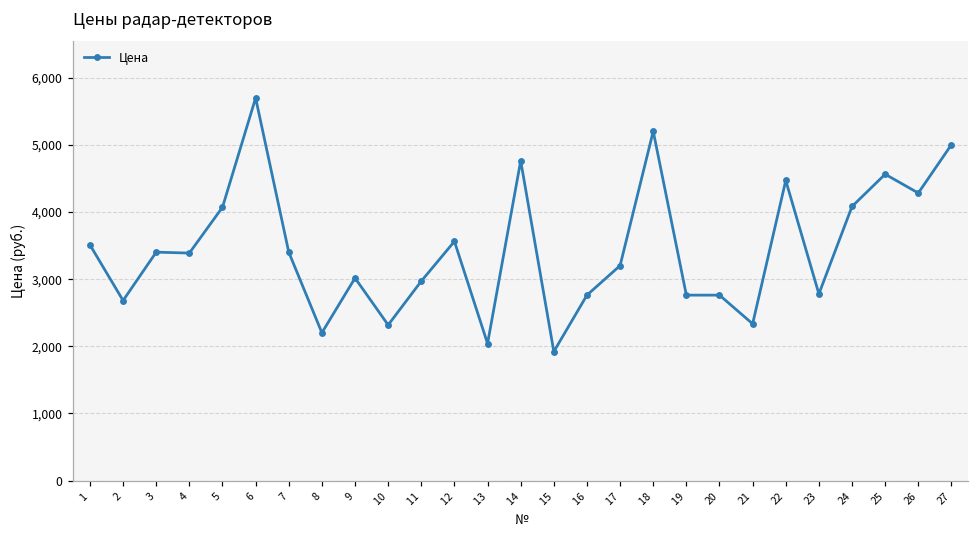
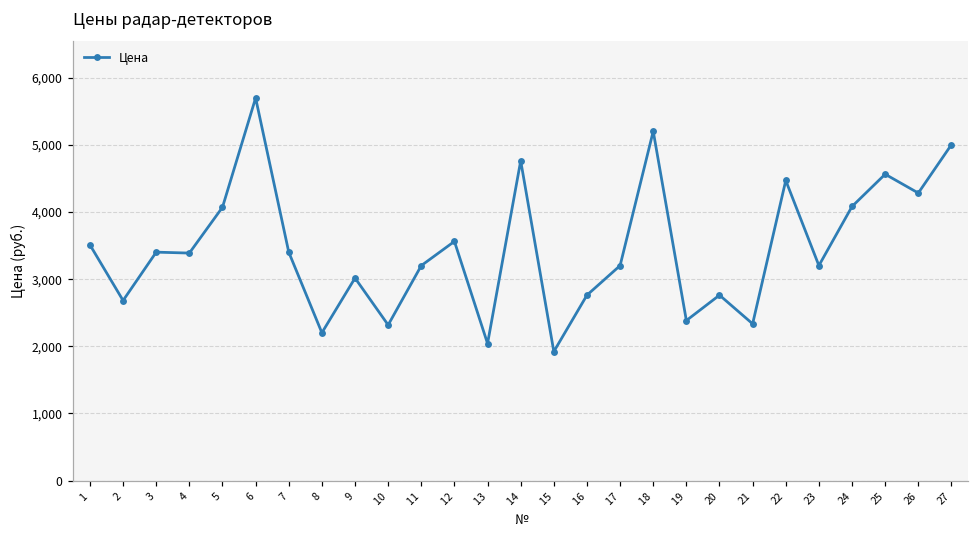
11: 3,000 -> 3,200
19: 2,800 -> 2,400
23: 2,800 -> 3,200
